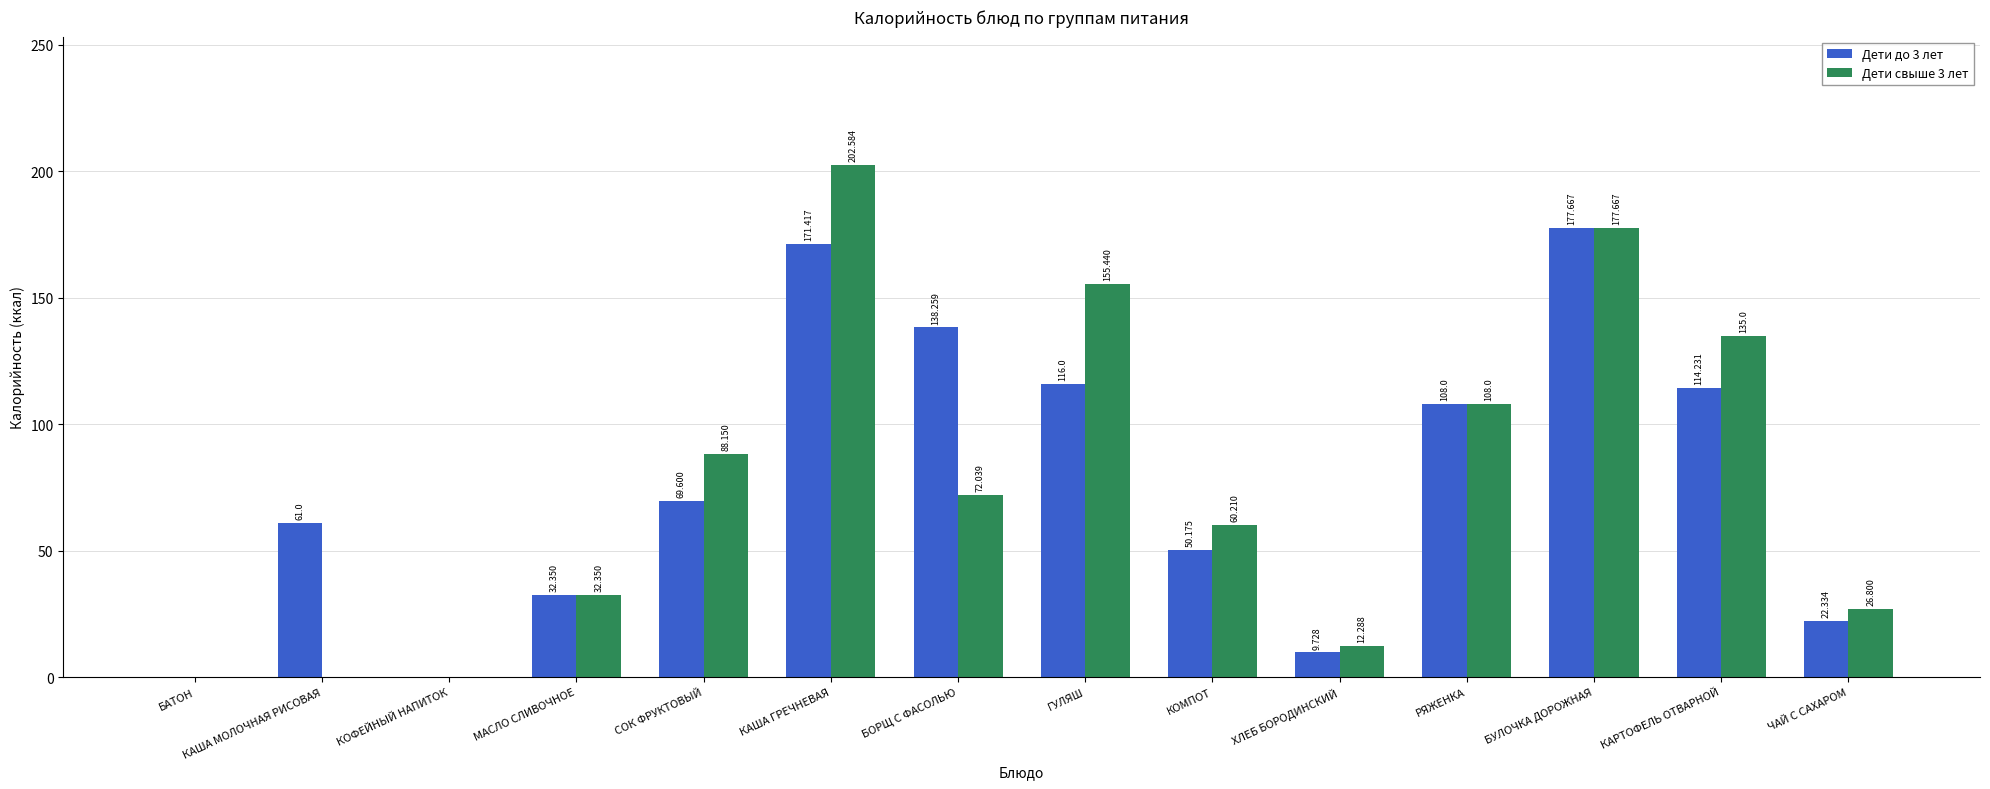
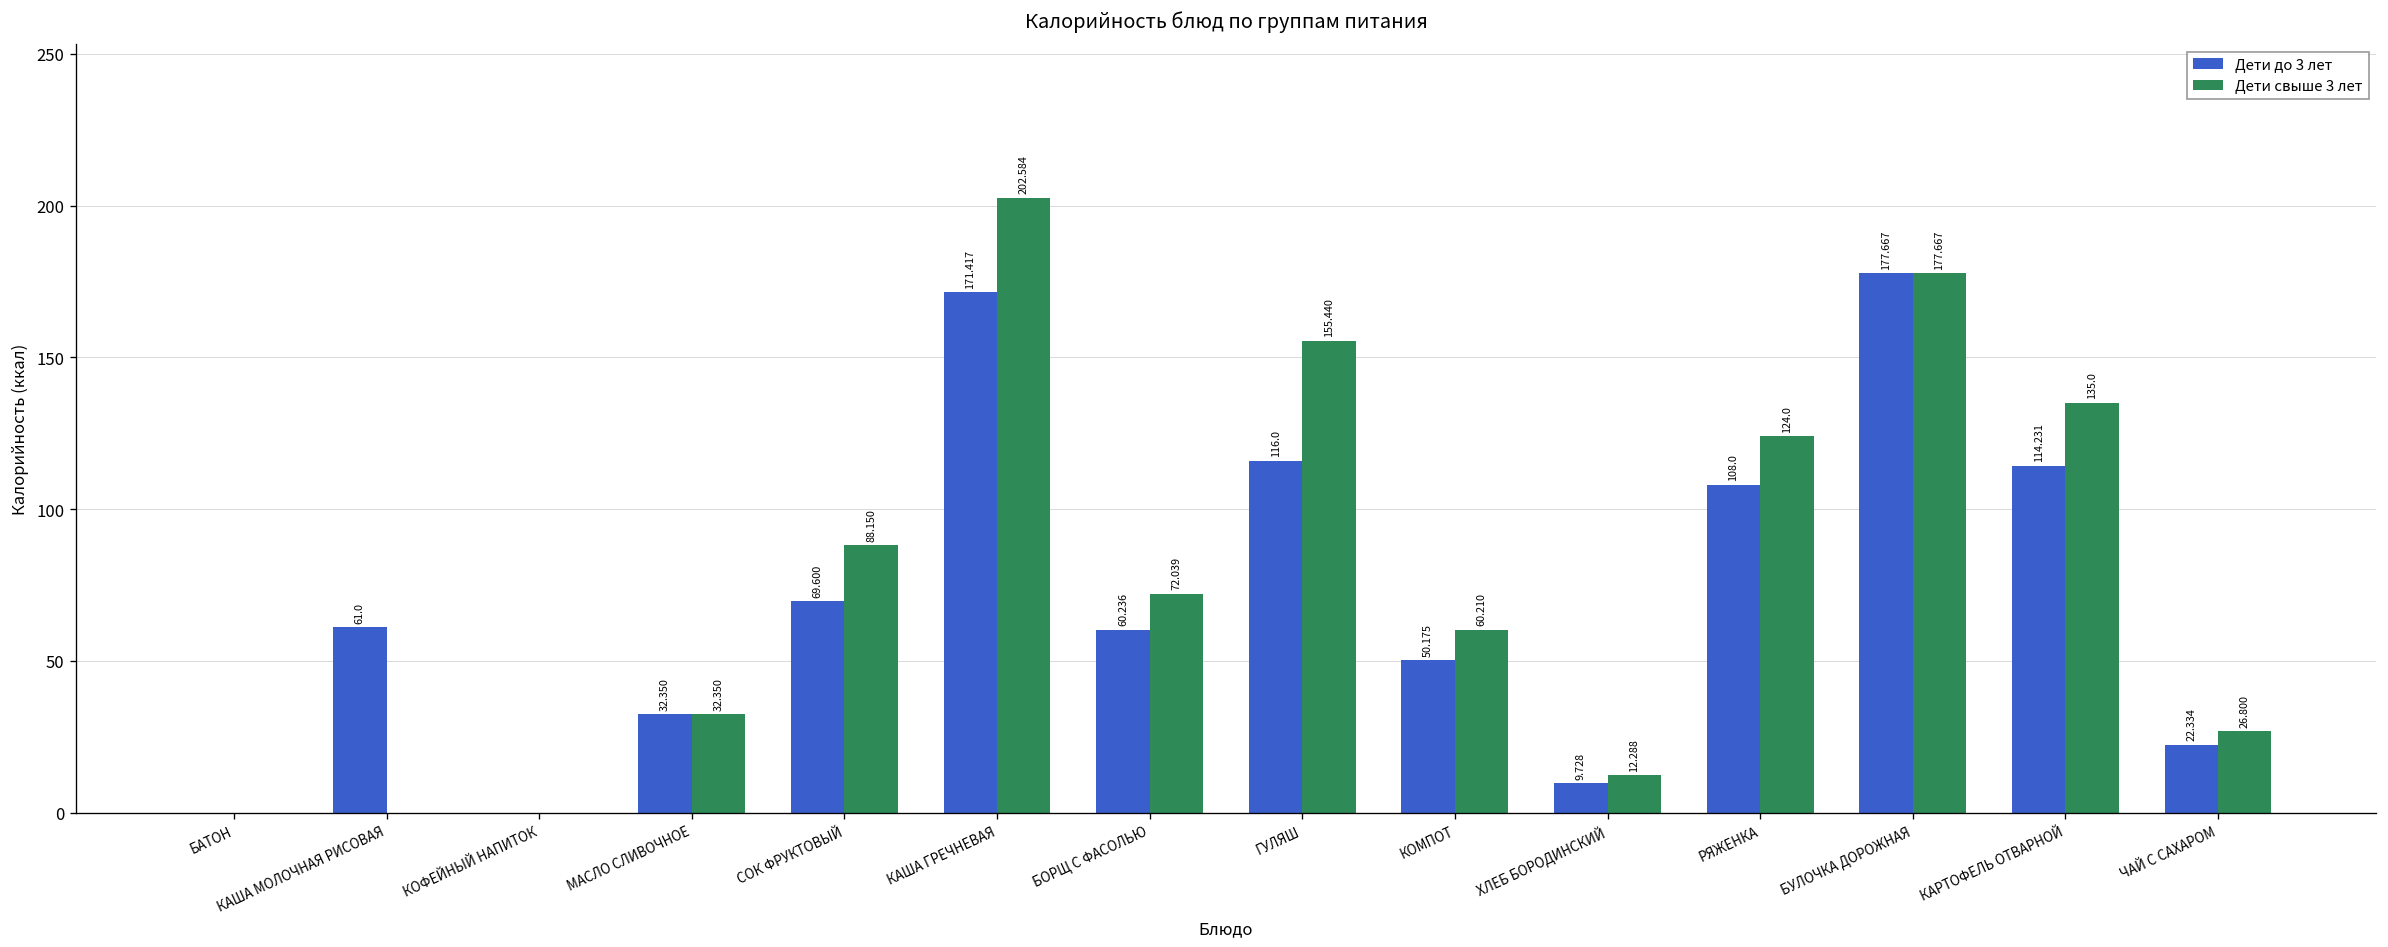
Дети до 3 лет, БОРЩ С ФАСОЛЬЮ: 138.259 -> 60.236
Дети свыше 3 лет, РЯЖЕНКА: 108.0 -> 124.0
